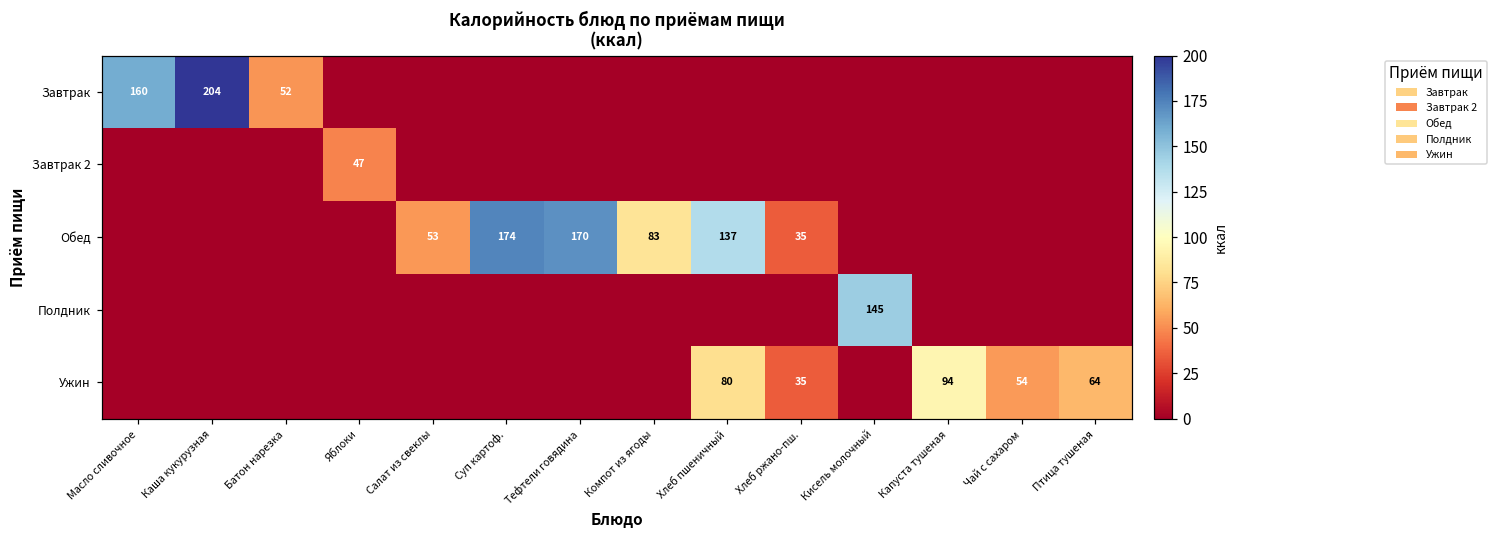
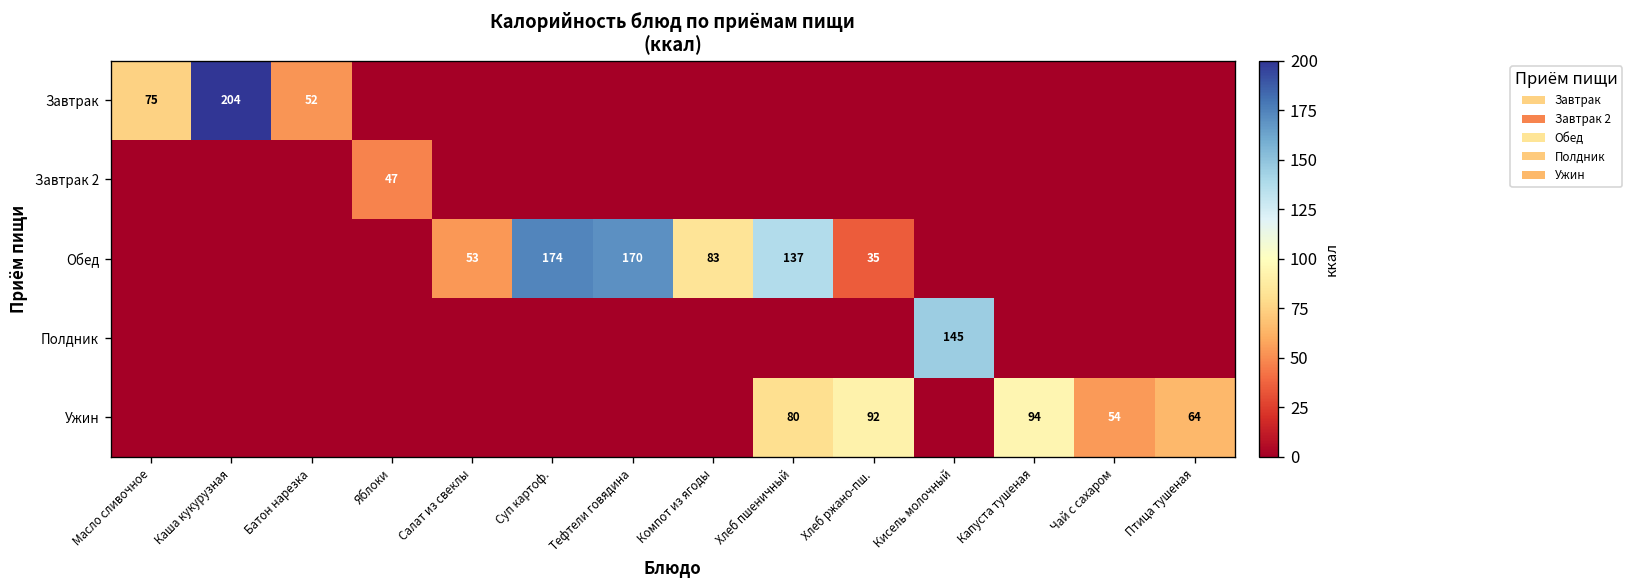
Завтрак, Масло сливочное: 160 -> 75
Ужин, Хлеб ржано-пш.: 35 -> 92
